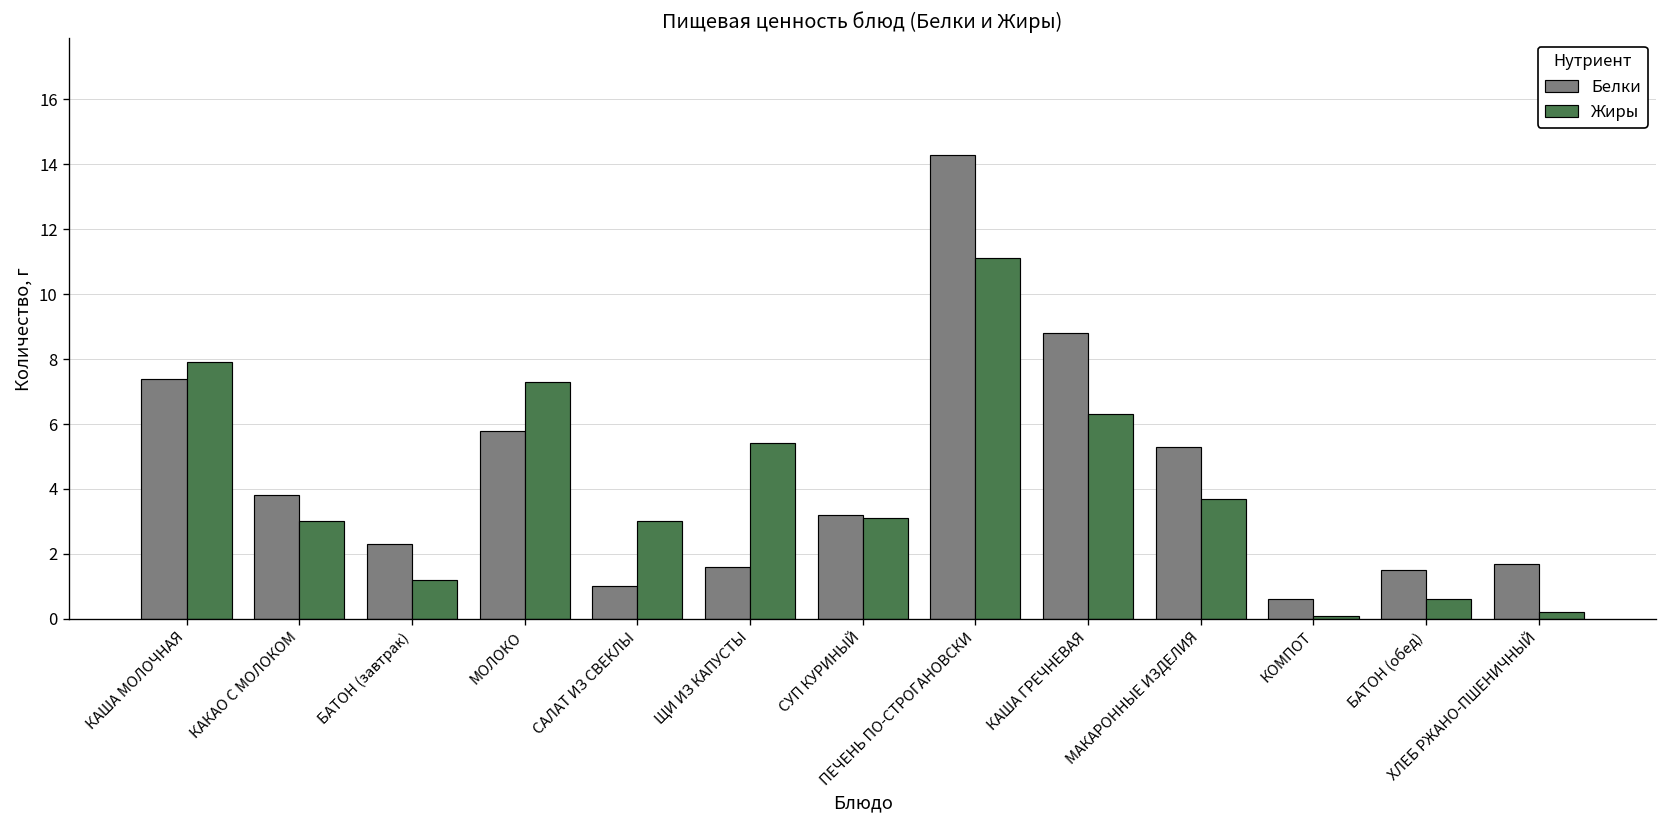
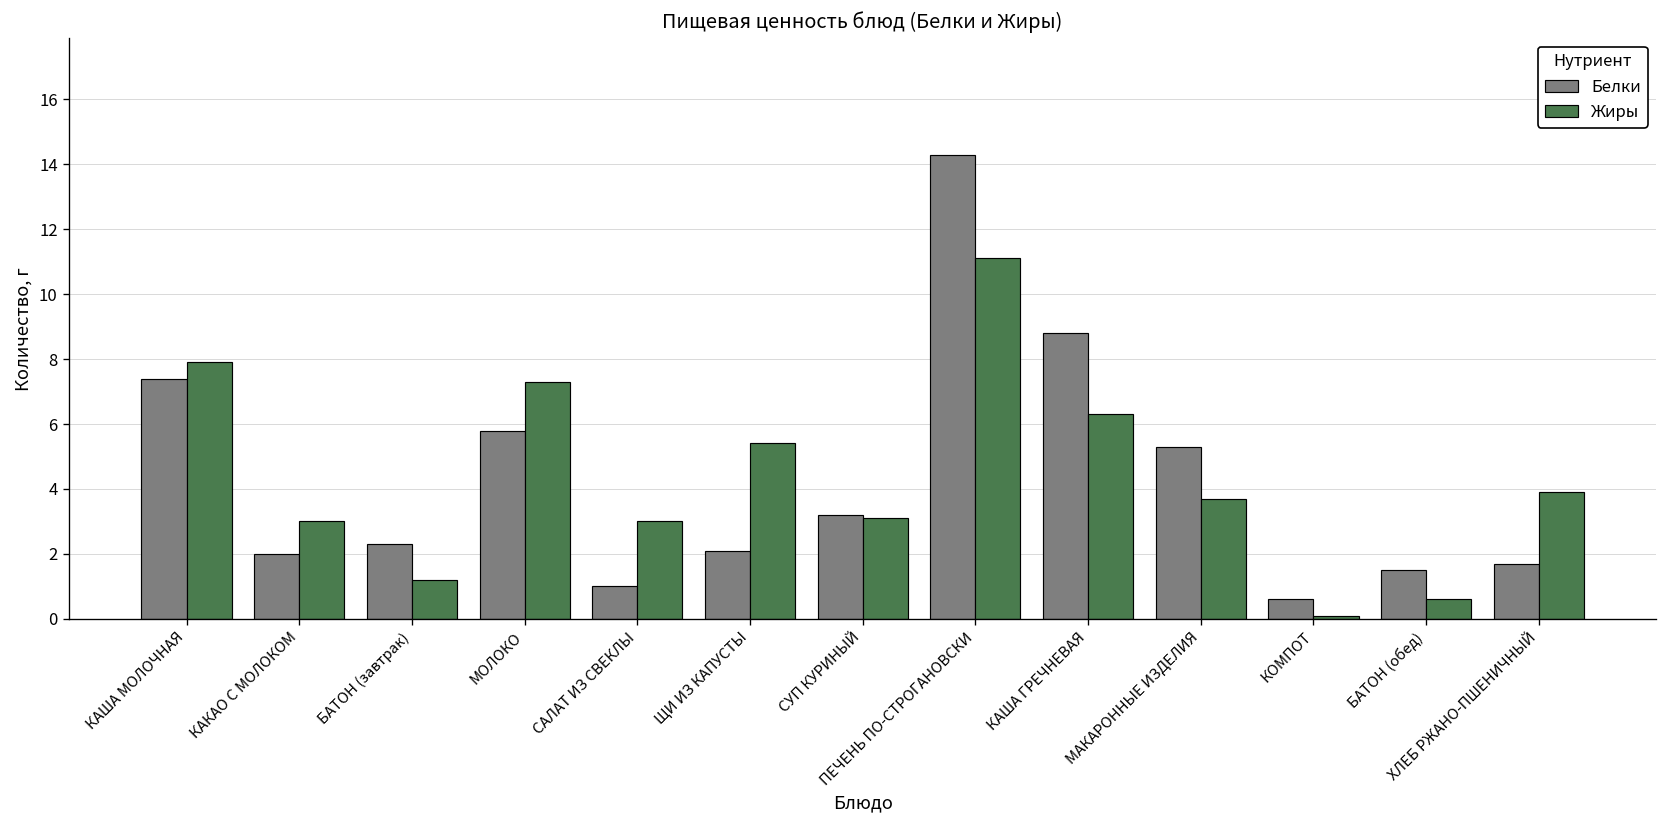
Белки, КАКАО С МОЛОКОМ: 3.8 -> 2.0
Белки, ЩИ ИЗ КАПУСТЫ: 1.6 -> 2.1
Жиры, ХЛЕБ РЖАНО-ПШЕНИЧНЫЙ: 0.2 -> 3.9
